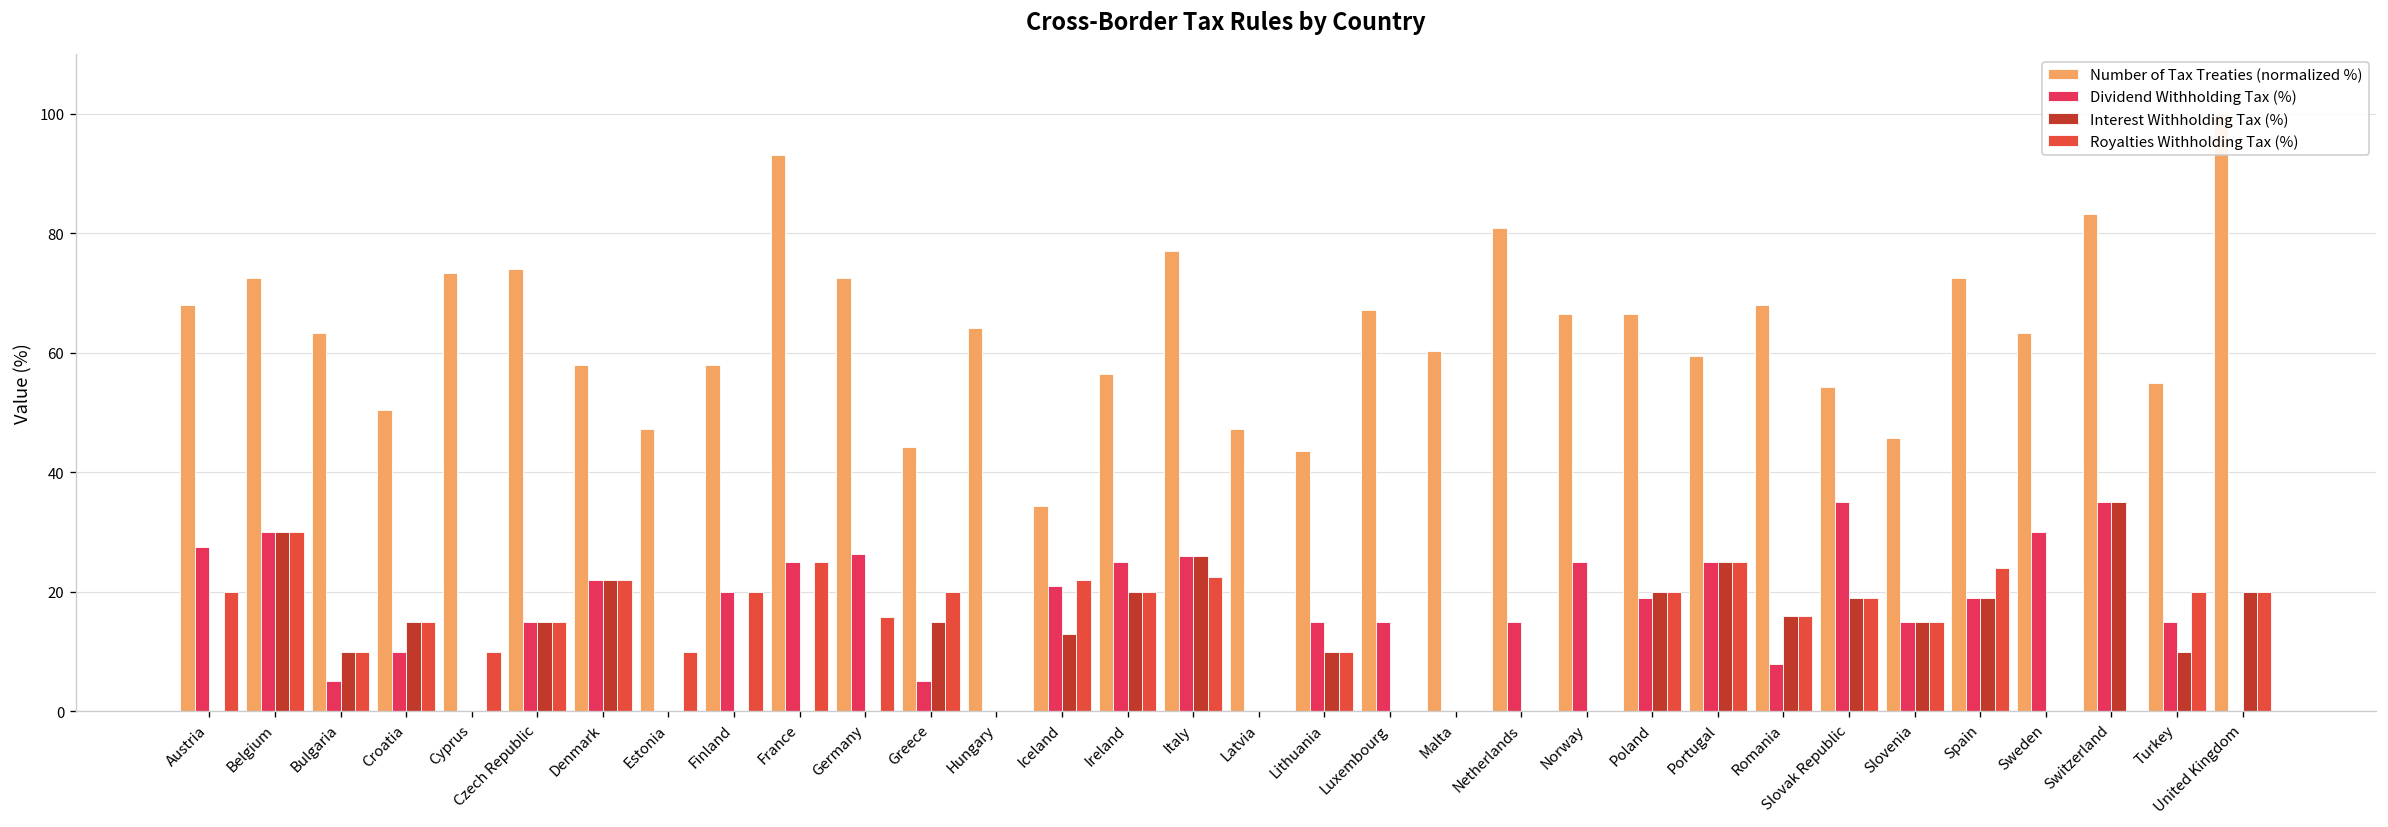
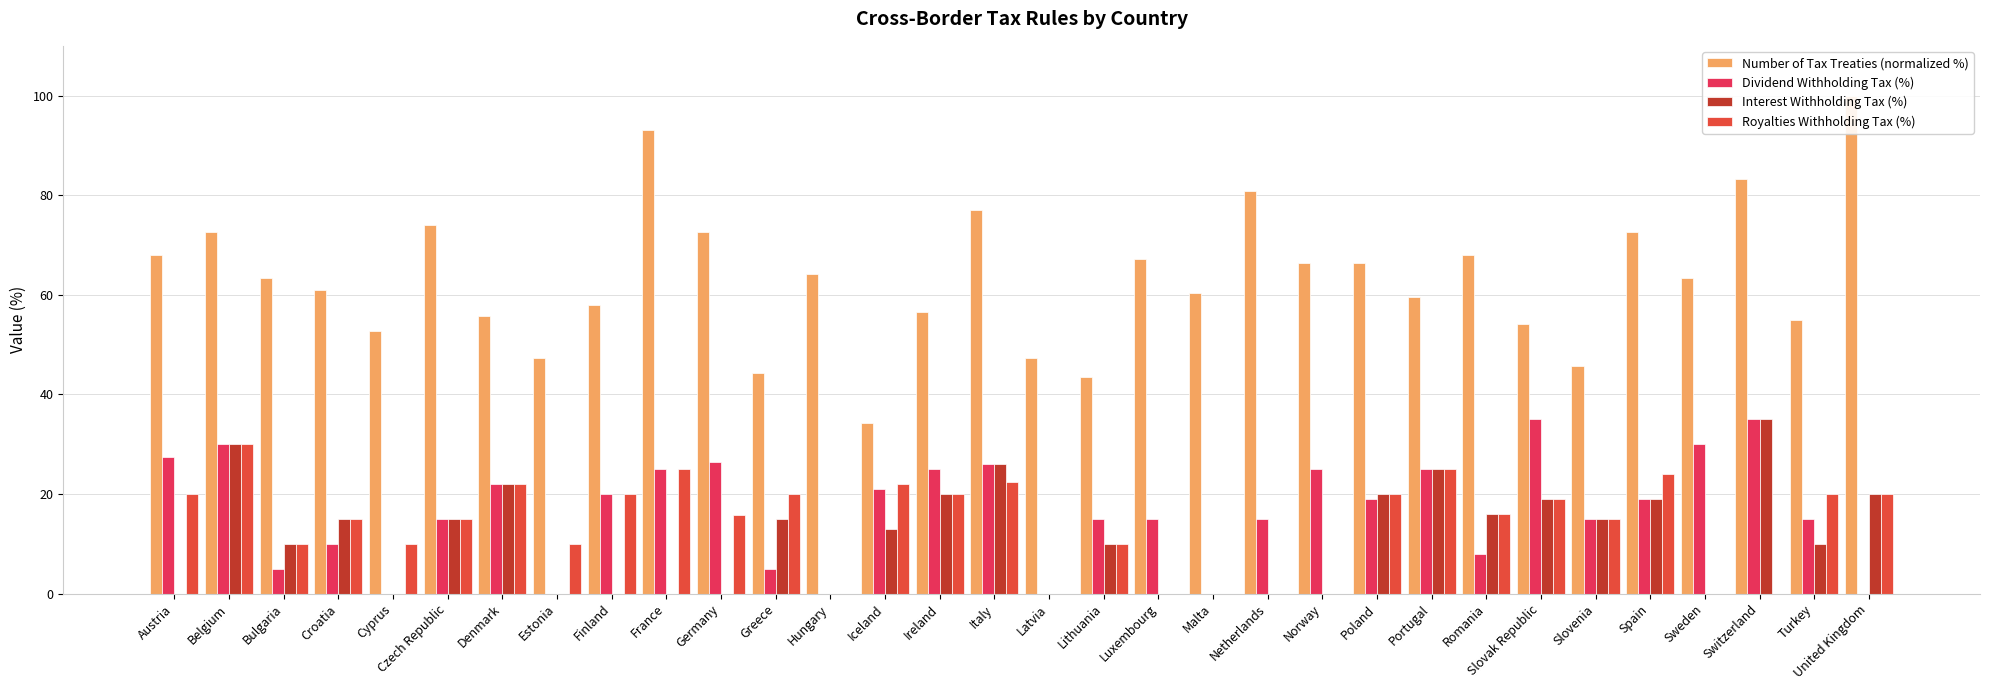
Number of Tax Treaties (normalized %), Croatia: 50 -> 61
Number of Tax Treaties (normalized %), Cyprus: 73 -> 53
Number of Tax Treaties (normalized %), Denmark: 58 -> 56
